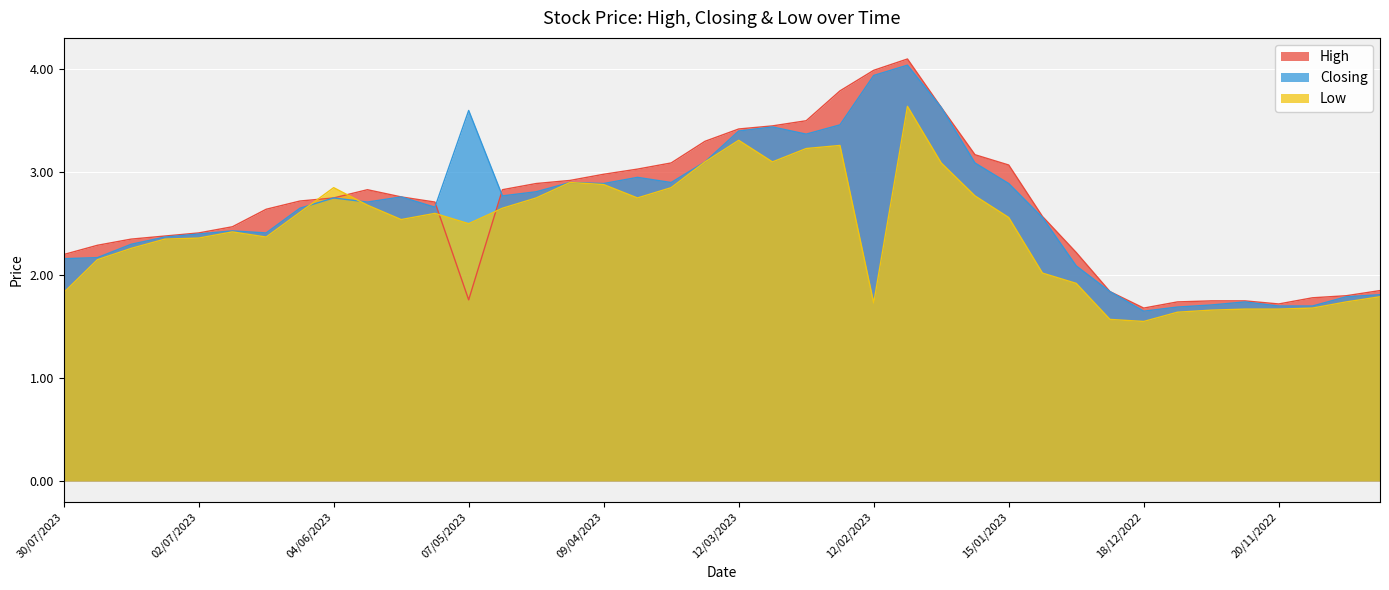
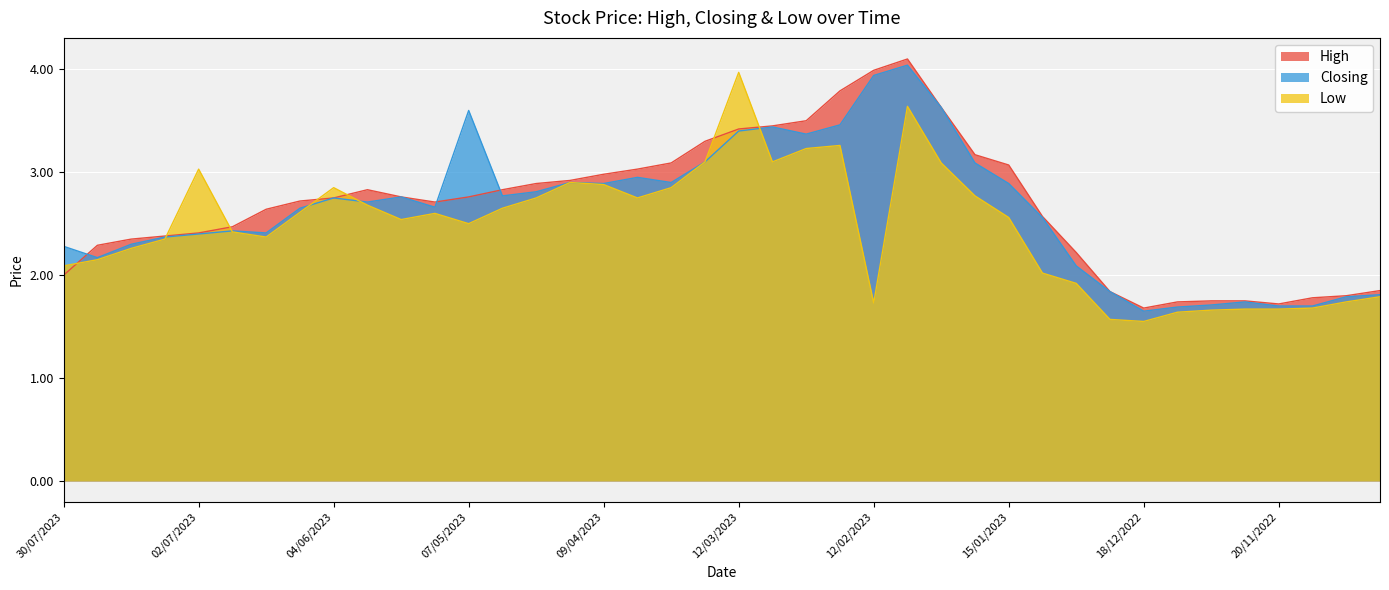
High, 30/07/2023: 2.2 -> 2.0
Closing, 30/07/2023: 2.16 -> 2.28
Low, 30/07/2023: 1.83 -> 2.09
Low, 02/07/2023: 2.36 -> 3.03
High, 07/05/2023: 1.76 -> 2.76
Low, 12/03/2023: 3.31 -> 3.97
